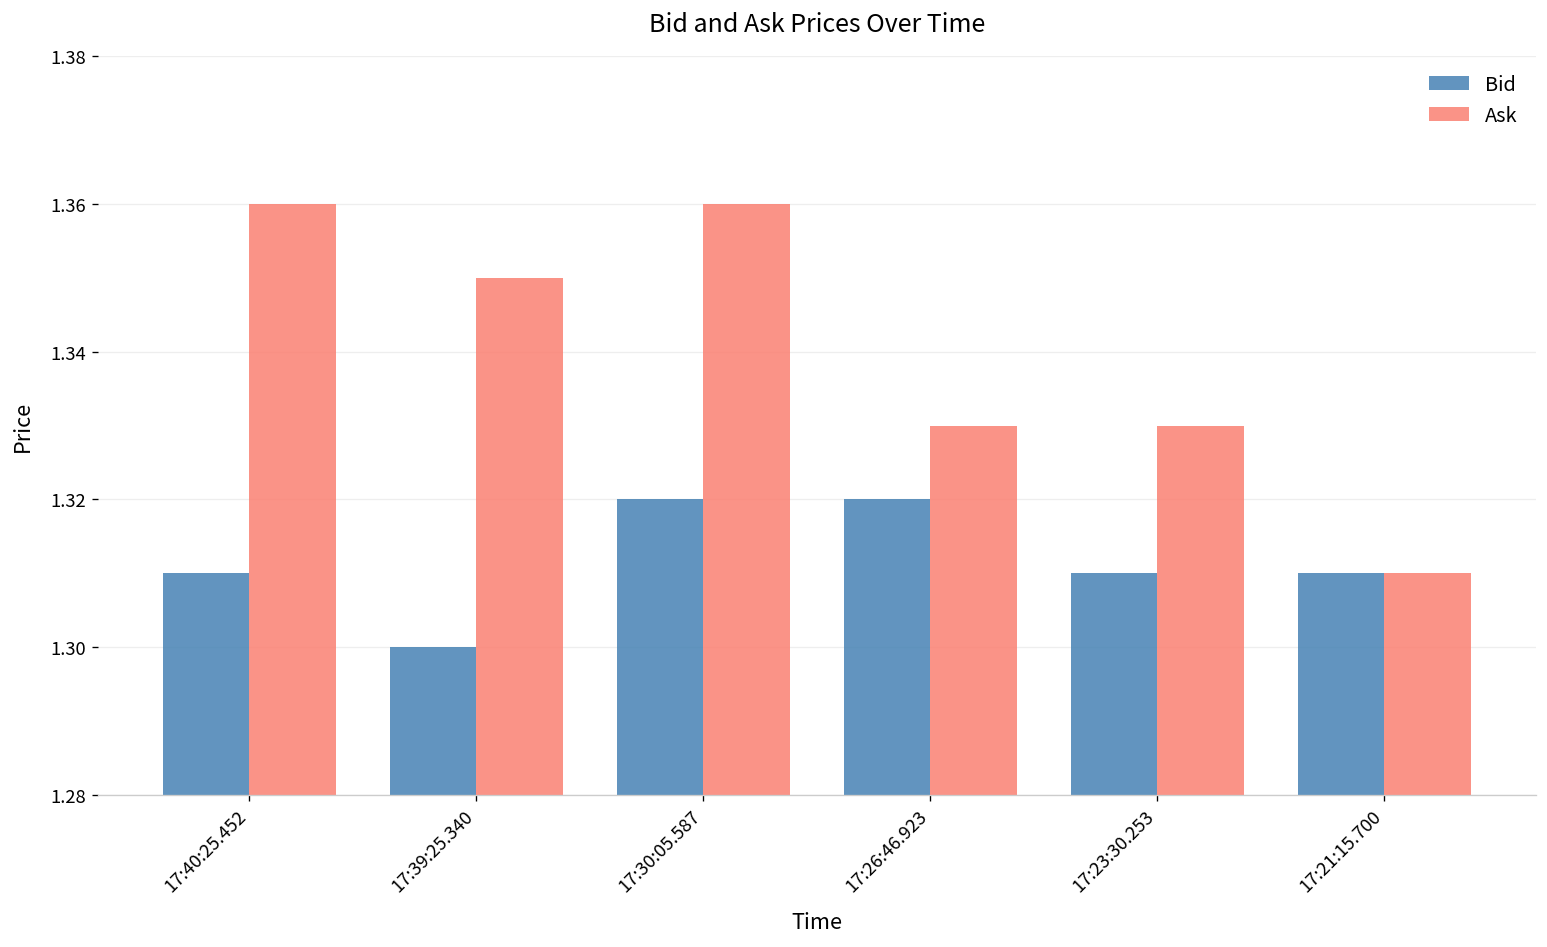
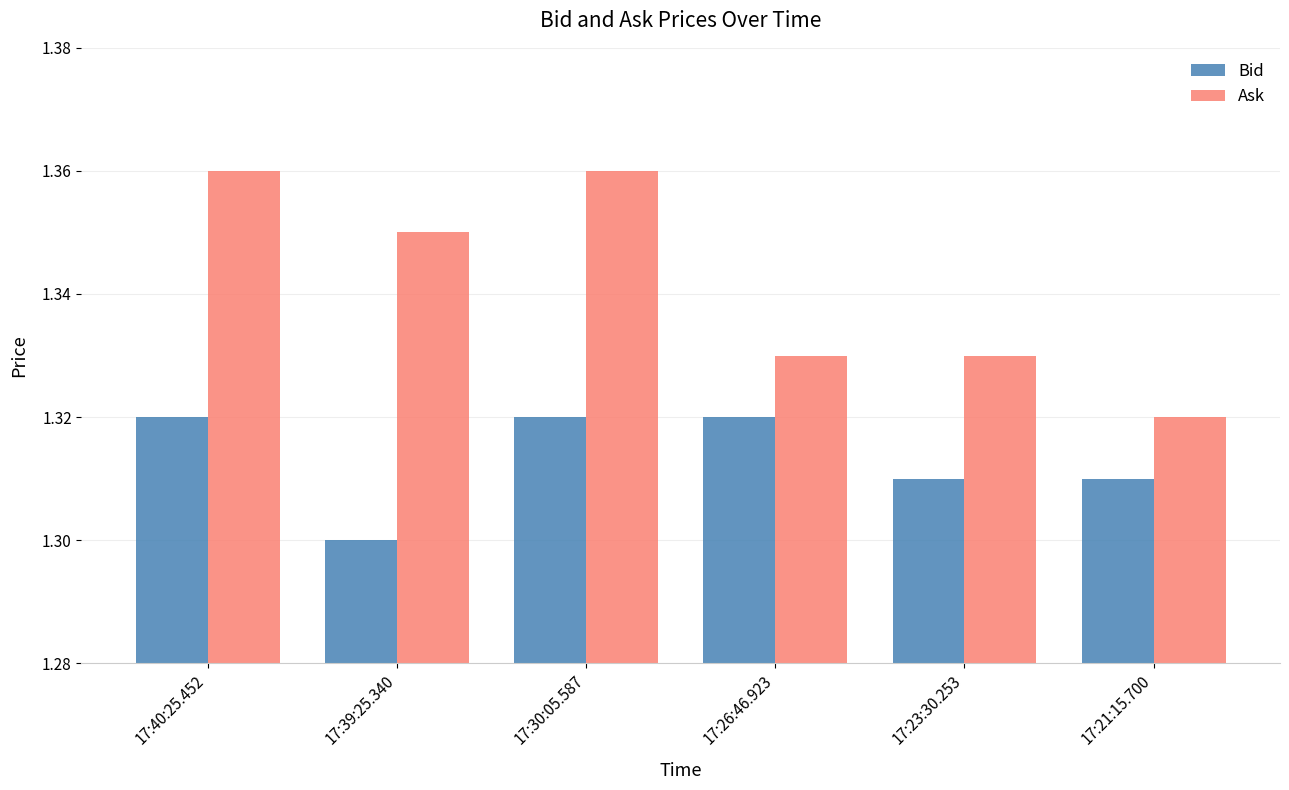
Bid, 17:40:25.452: 1.31 -> 1.32
Ask, 17:21:15.700: 1.31 -> 1.32
